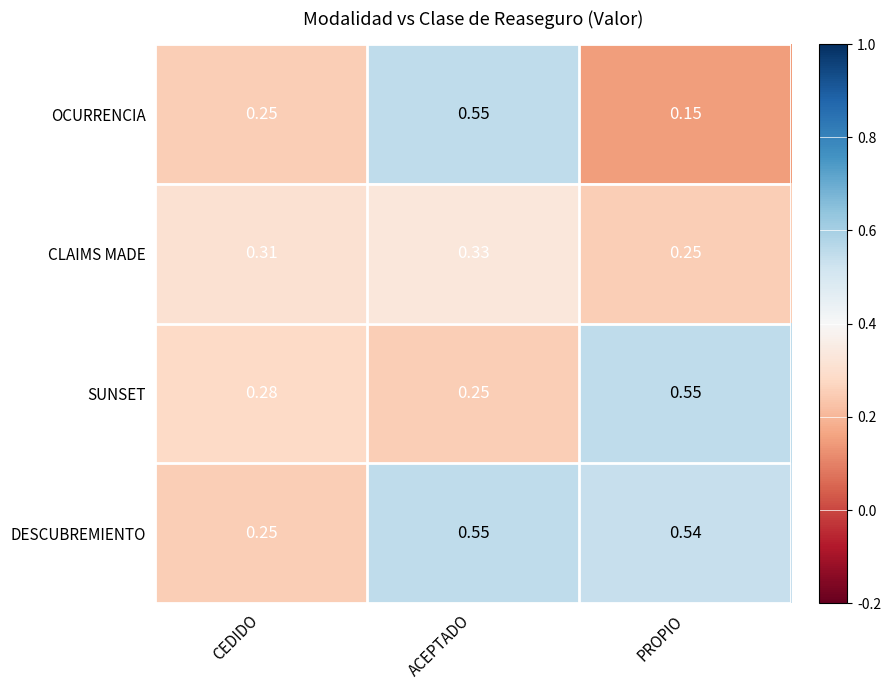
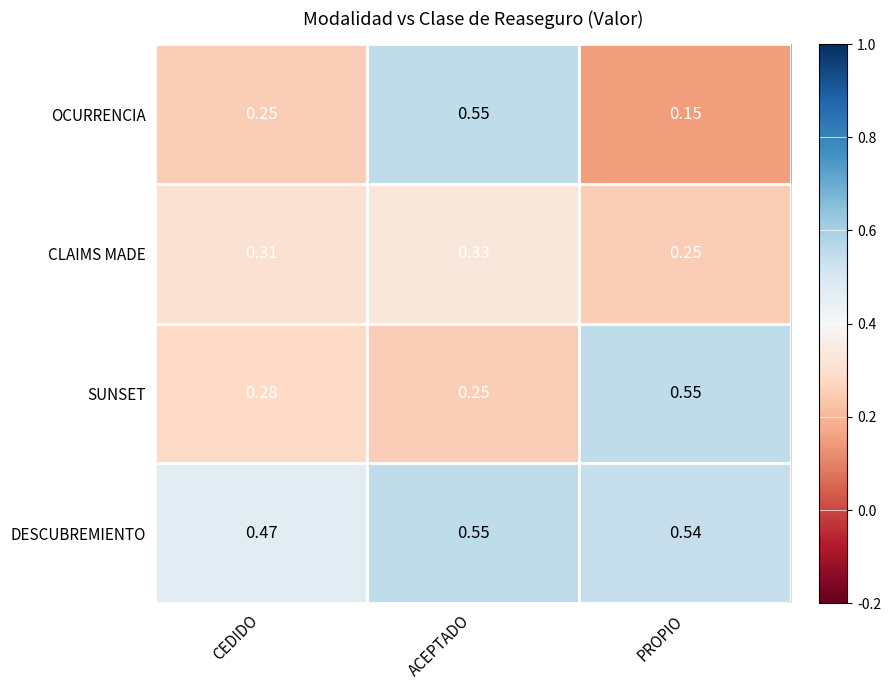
DESCUBREMIENTO, CEDIDO: 0.25 -> 0.47
